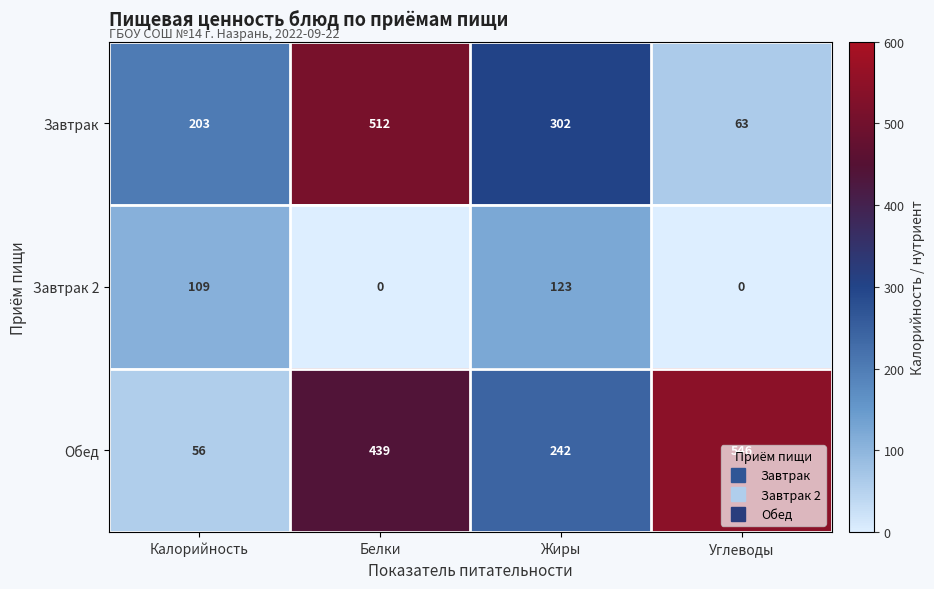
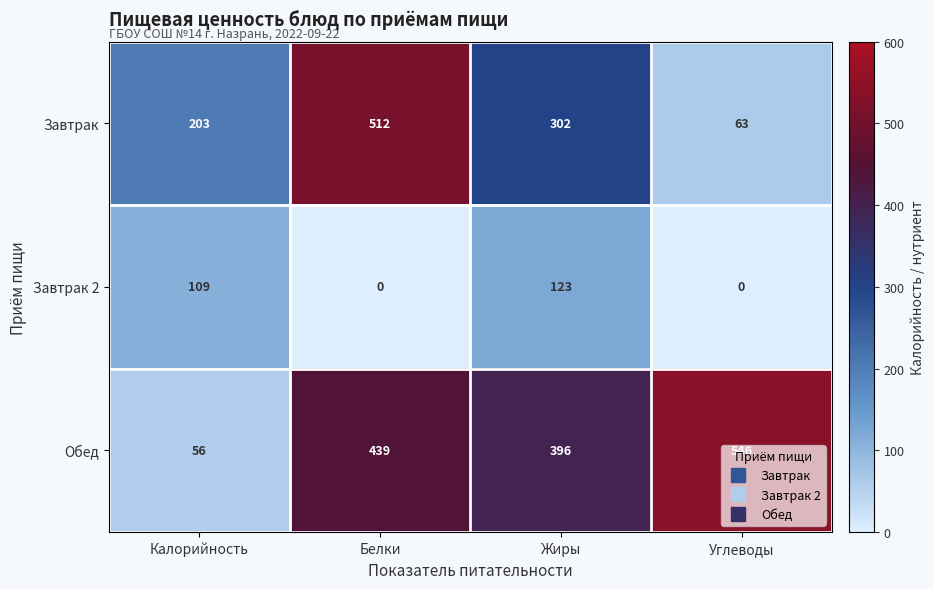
Обед, Жиры: 242 -> 396
